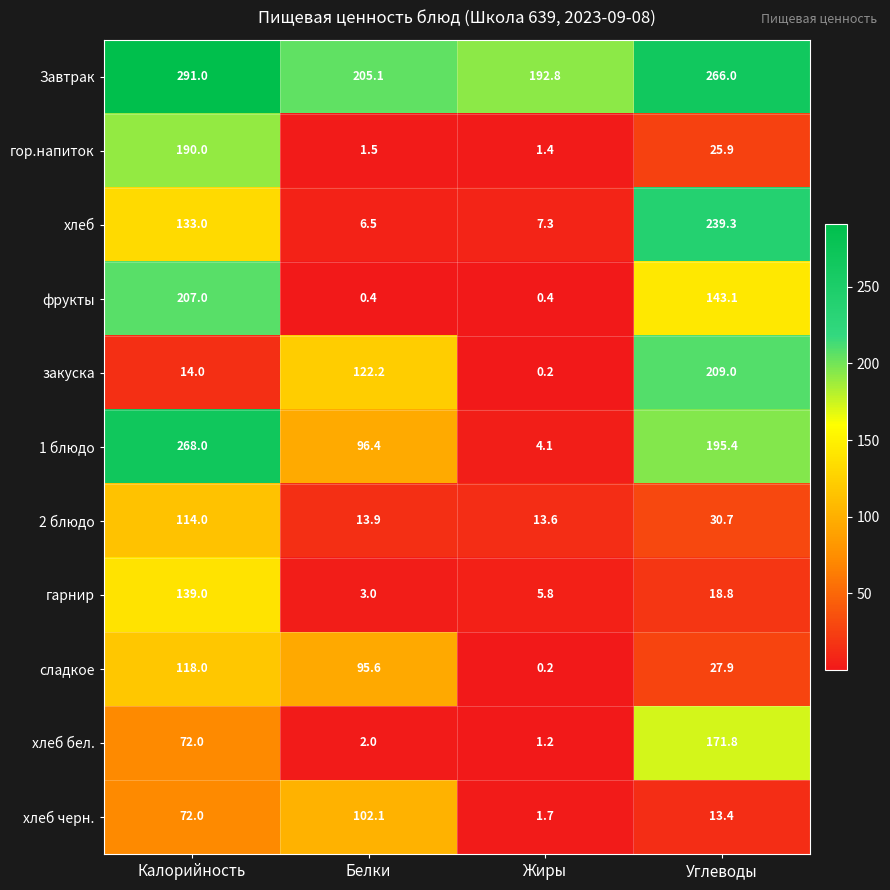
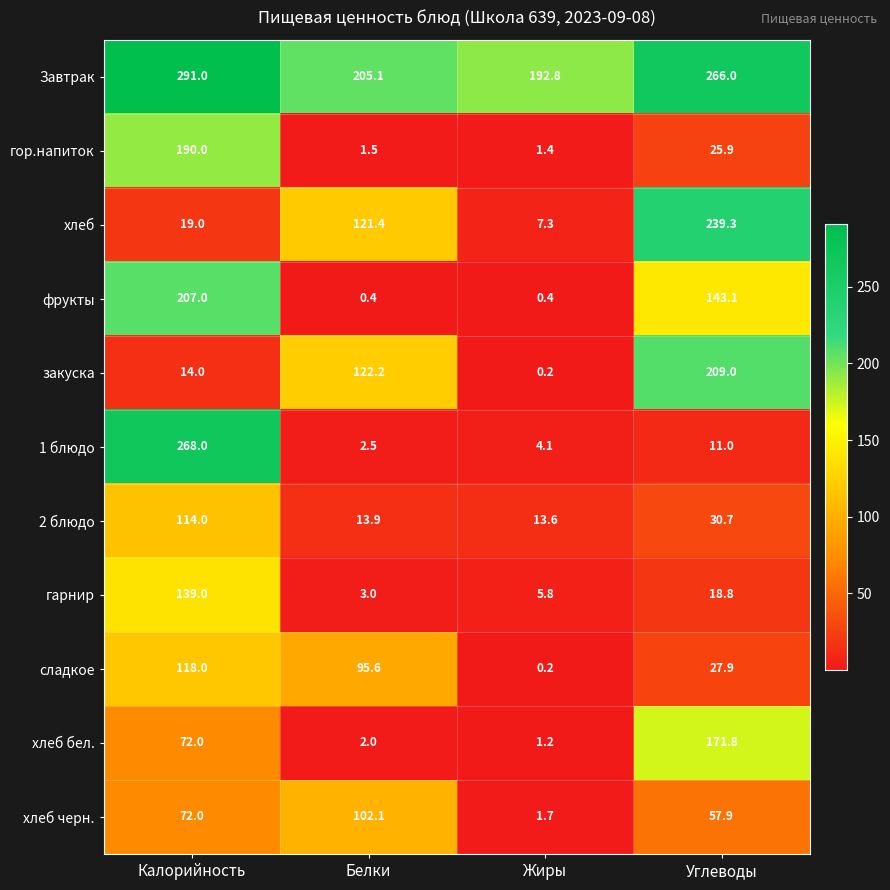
хлеб, Калорийность: 133.0 -> 19.0
хлеб, Белки: 6.5 -> 121.4
1 блюдо, Белки: 96.4 -> 2.5
1 блюдо, Углеводы: 195.4 -> 11.0
хлеб черн., Углеводы: 13.4 -> 57.9
